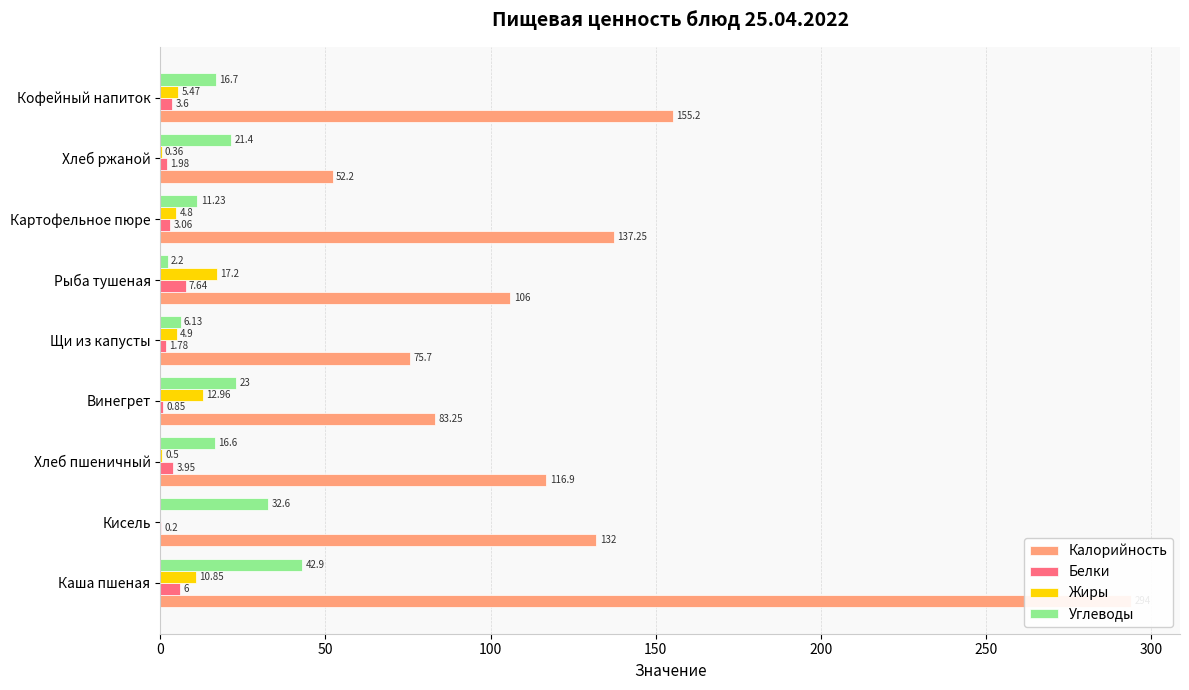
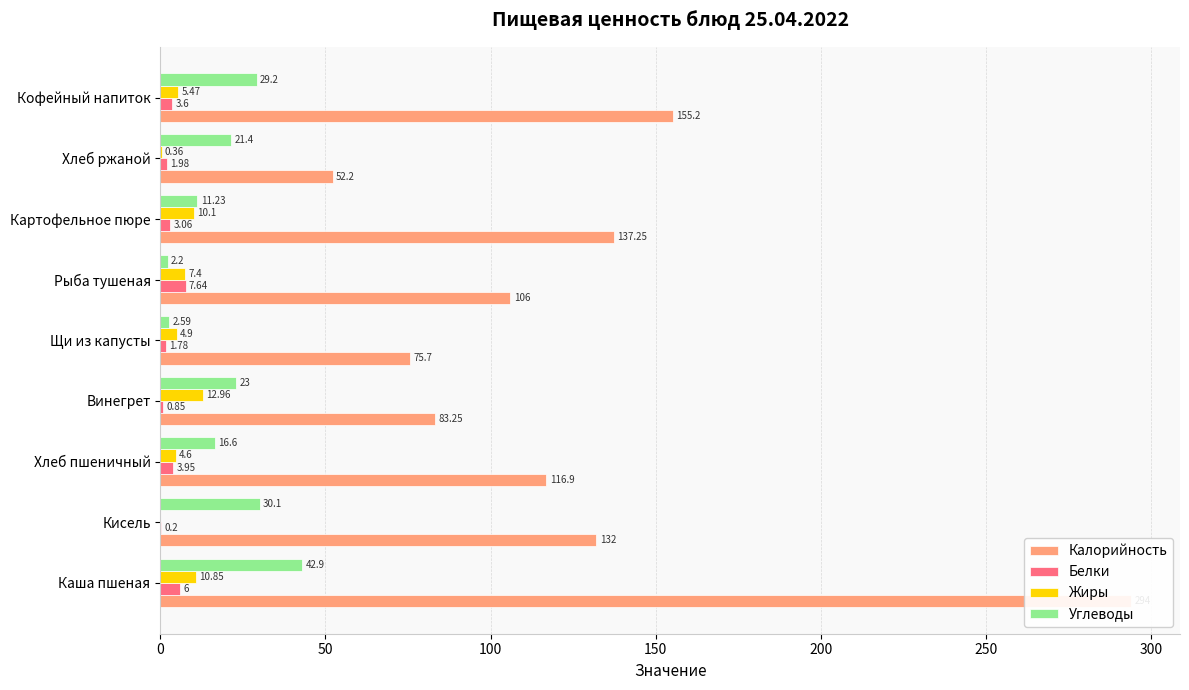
Углеводы, Кофейный напиток: 16.7 -> 29.2
Жиры, Картофельное пюре: 4.8 -> 10.1
Жиры, Рыба тушеная: 17.2 -> 7.4
Углеводы, Щи из капусты: 6.13 -> 2.59
Жиры, Хлеб пшеничный: 0.5 -> 4.6
Углеводы, Кисель: 32.6 -> 30.1
